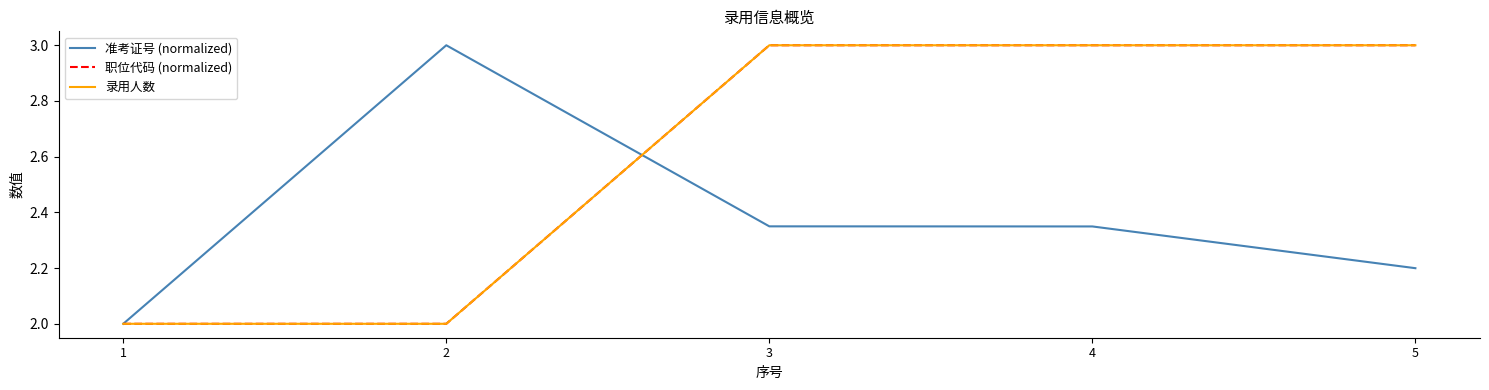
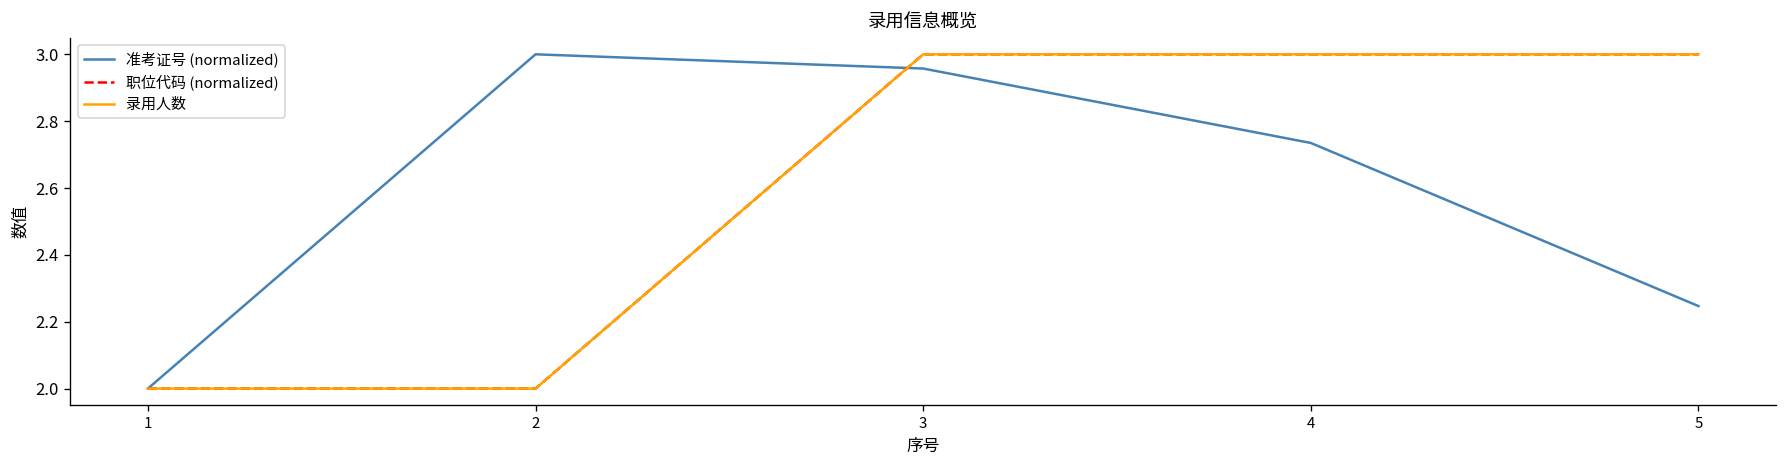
准考证号 (normalized), 3: 2.35 -> 2.96
准考证号 (normalized), 4: 2.35 -> 2.73
准考证号 (normalized), 5: 2.20 -> 2.25
